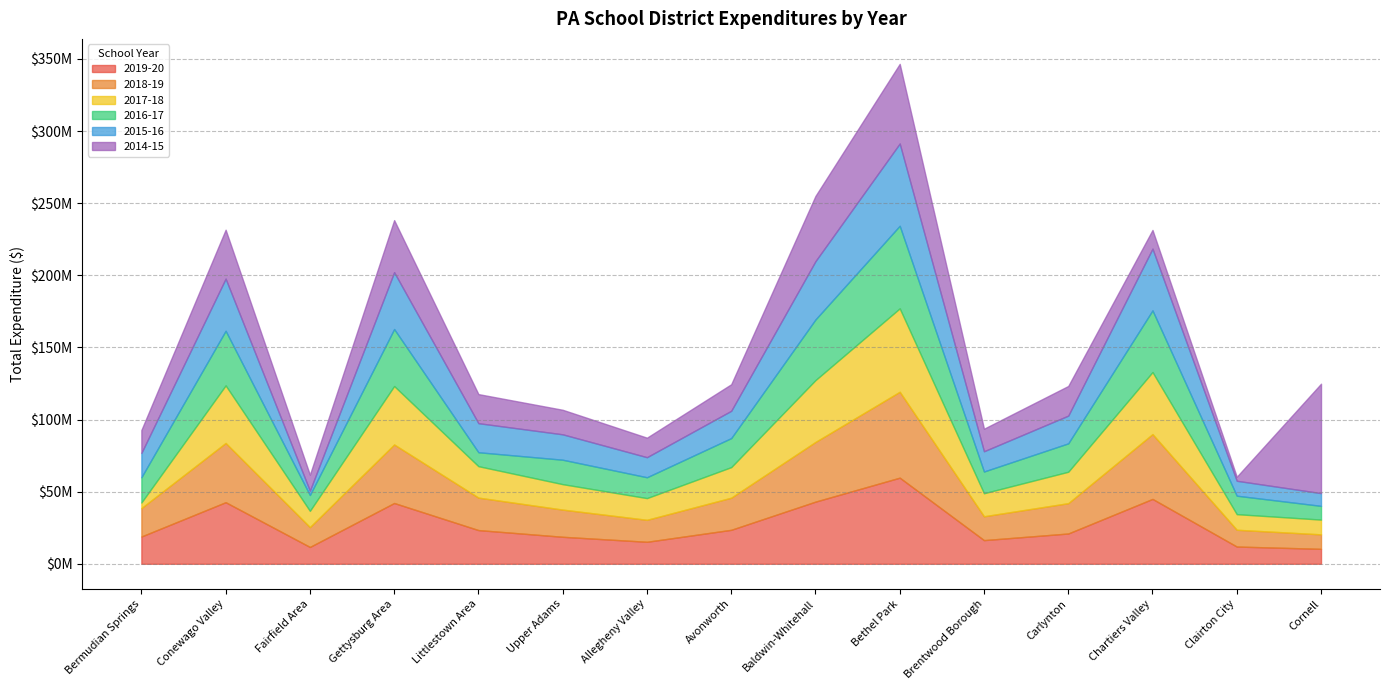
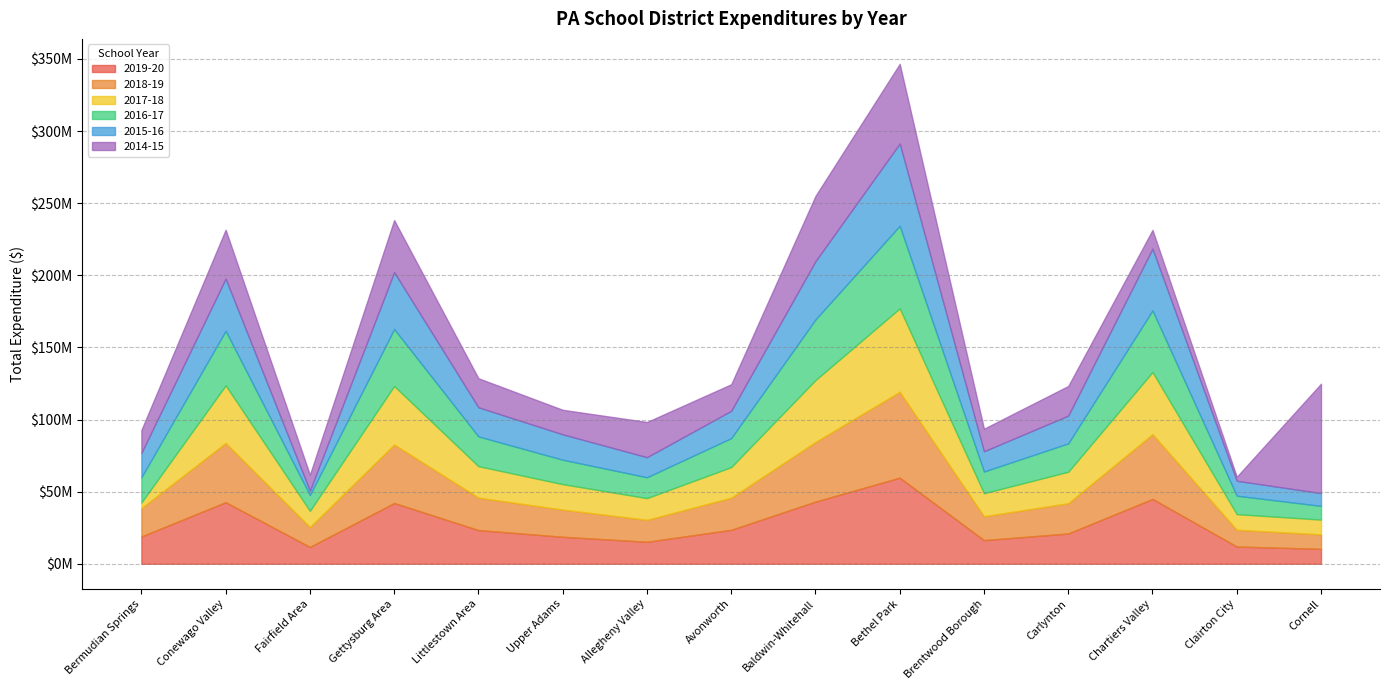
2016-17, Littlestown Area: $10000000 -> $21000000
2014-15, Allegheny Valley: $14000000 -> $24000000
